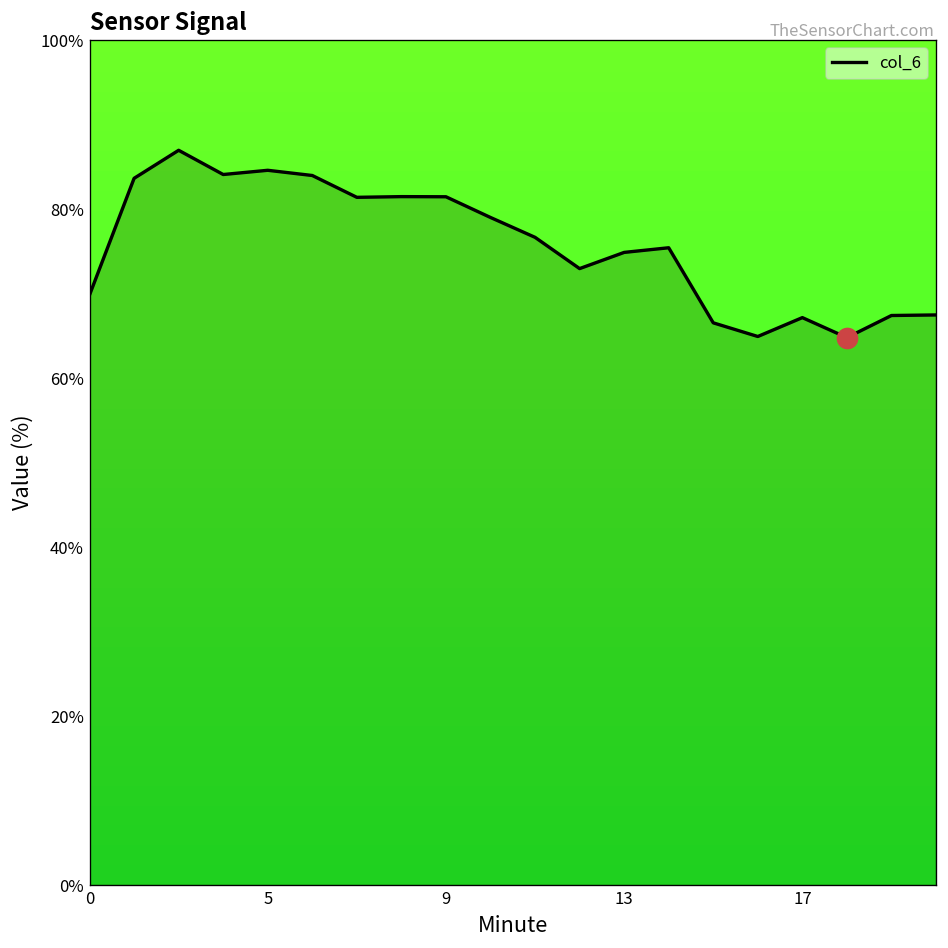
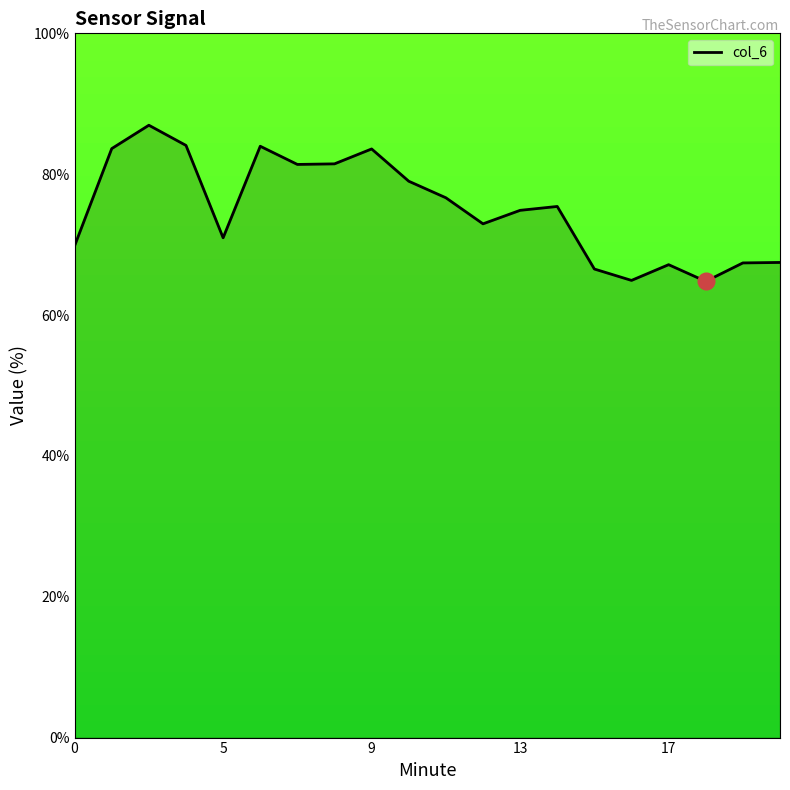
col_6, 5: 85% -> 71%
col_6, 9: 81% -> 84%
